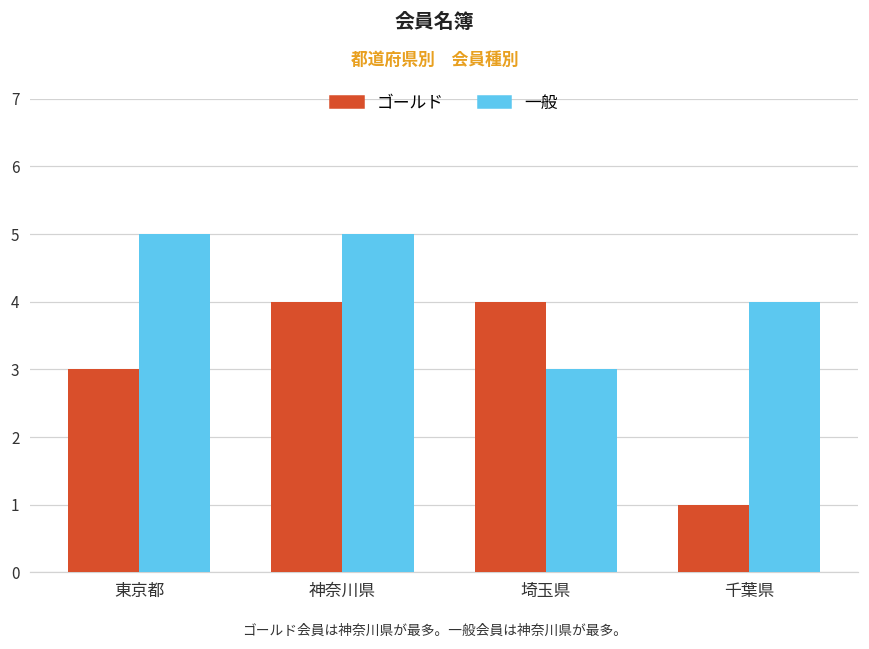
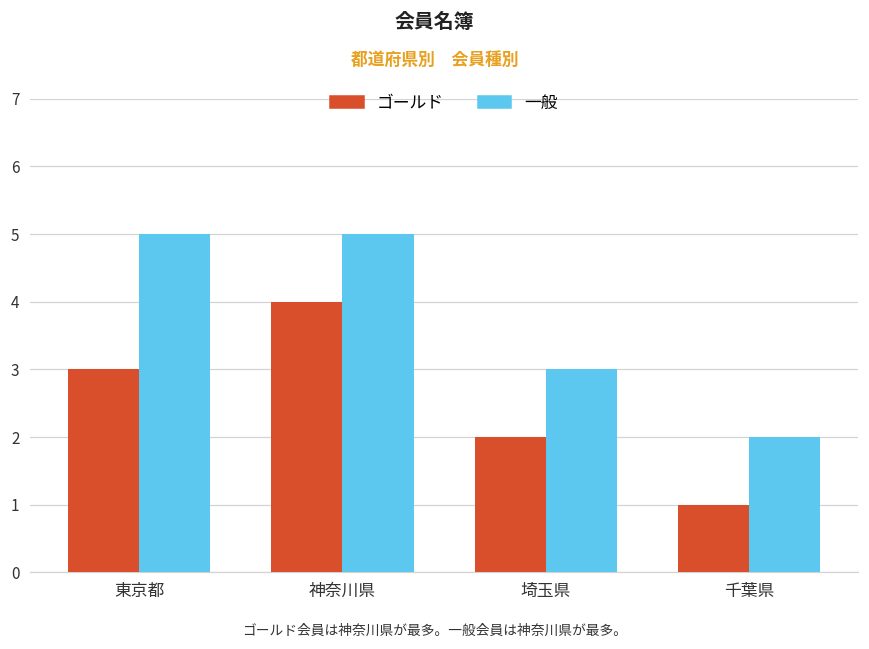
ゴールド, 埼玉県: 4 -> 2
一般, 千葉県: 4 -> 2
